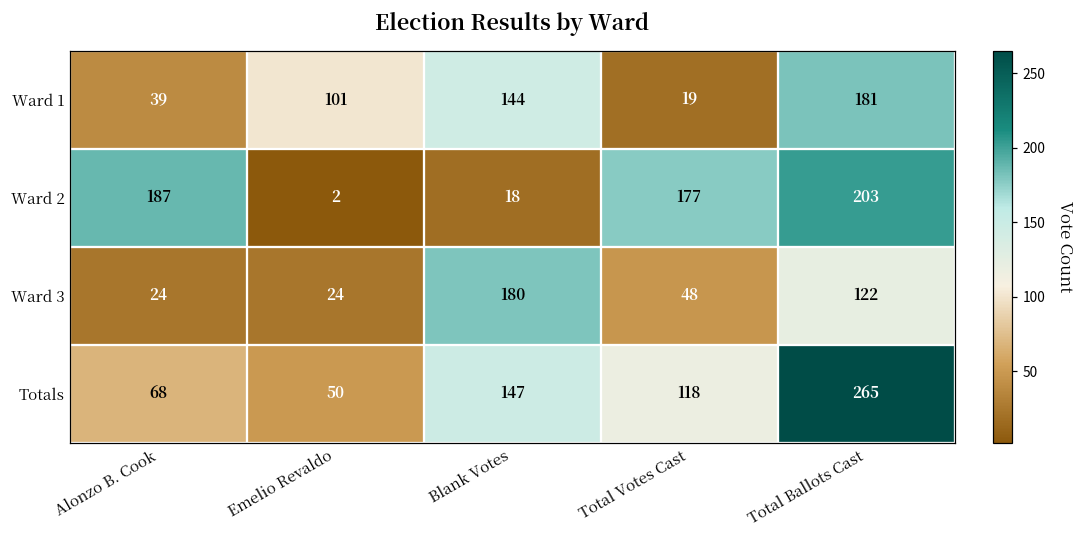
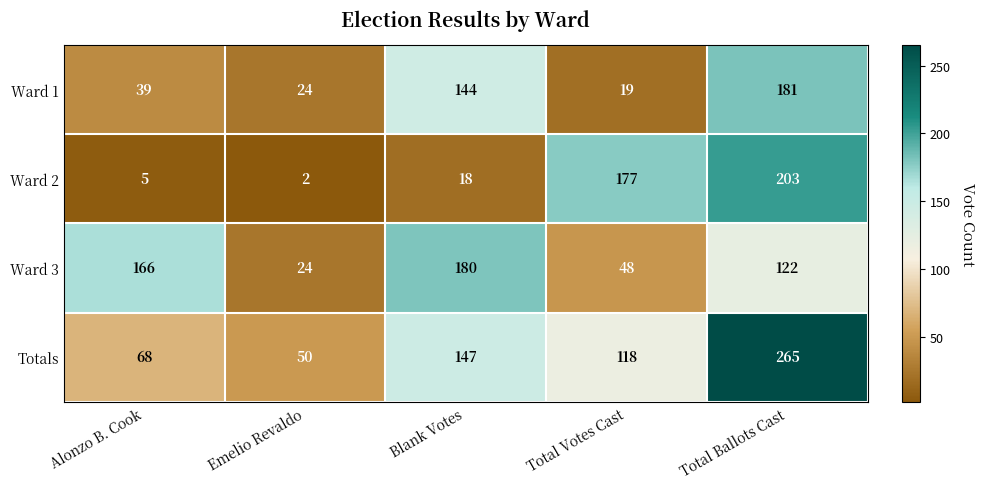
Ward 1, Emelio Revaldo: 101 -> 24
Ward 2, Alonzo B. Cook: 187 -> 5
Ward 3, Alonzo B. Cook: 24 -> 166
